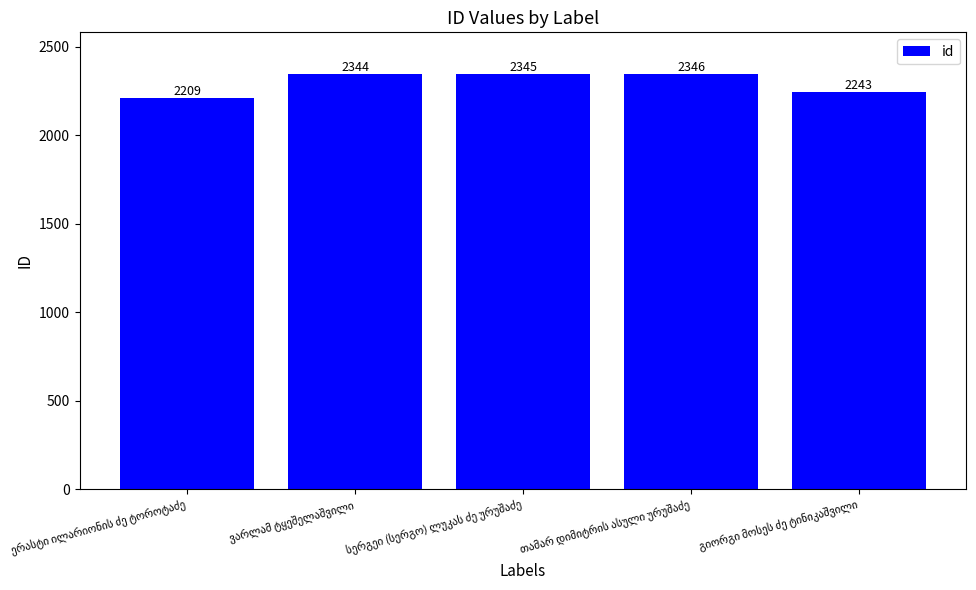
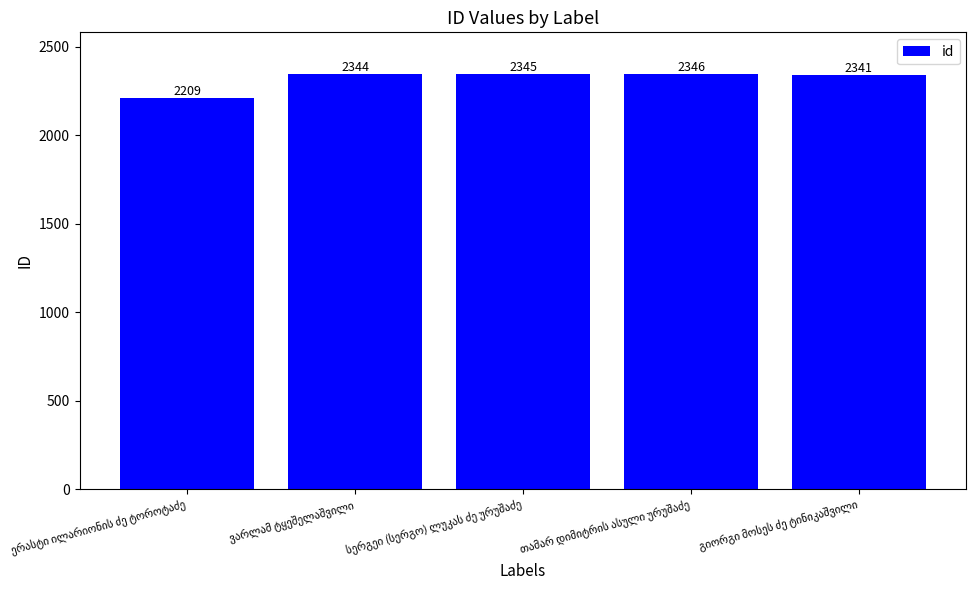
გიორგი მოსეს ძე ტინიკაშვილი: 2243 -> 2341
